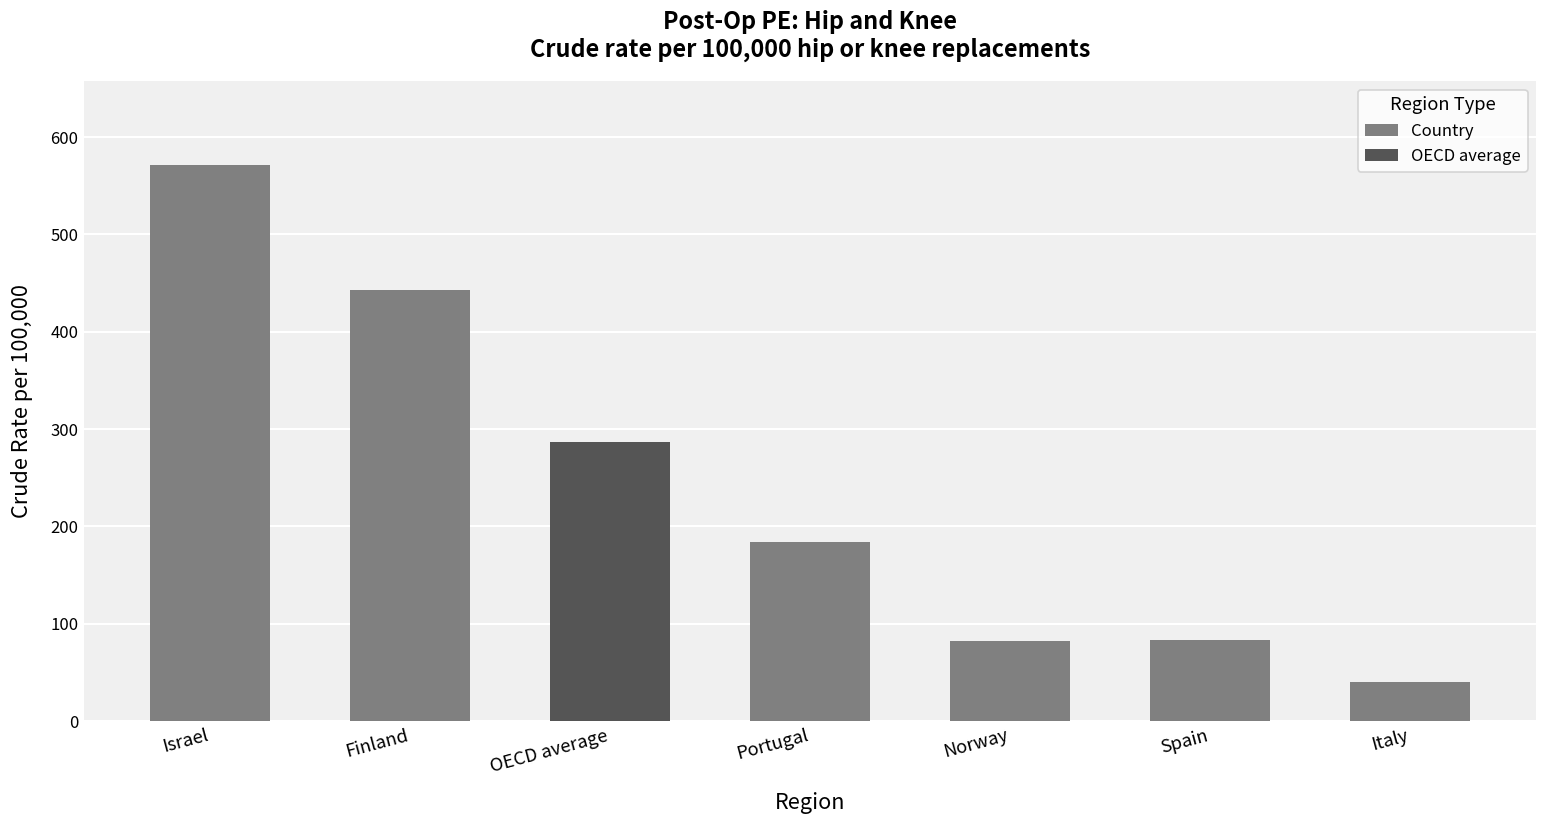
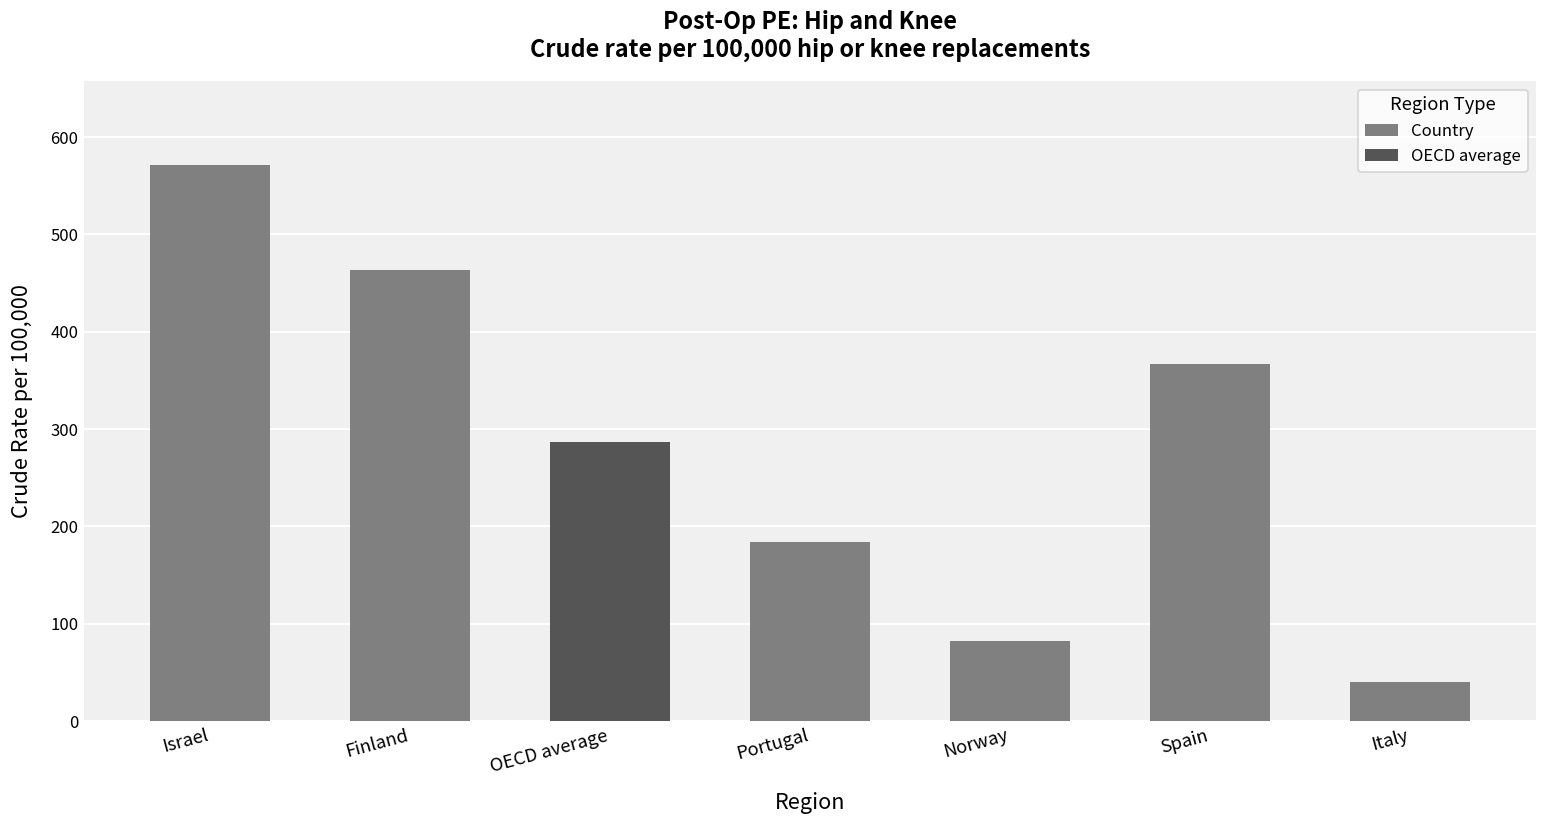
Finland: 440 -> 460
Spain: 80 -> 370
